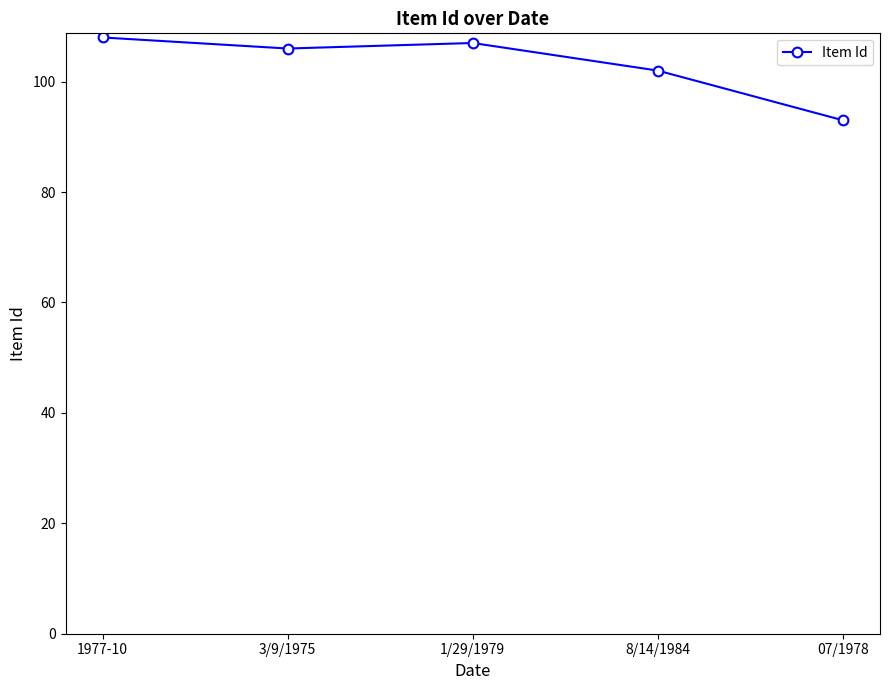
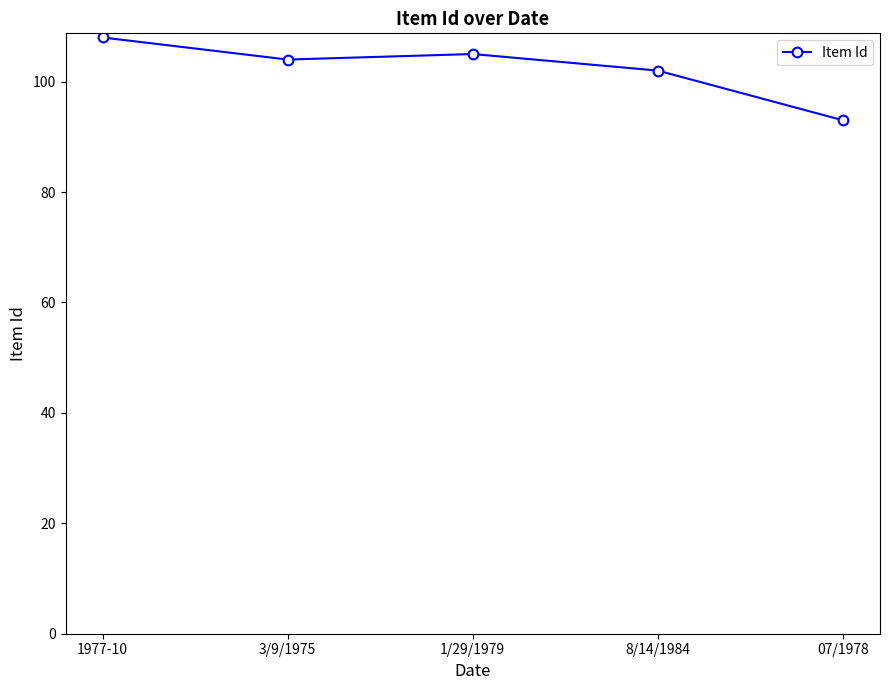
3/9/1975: 106 -> 104
1/29/1979: 107 -> 105
